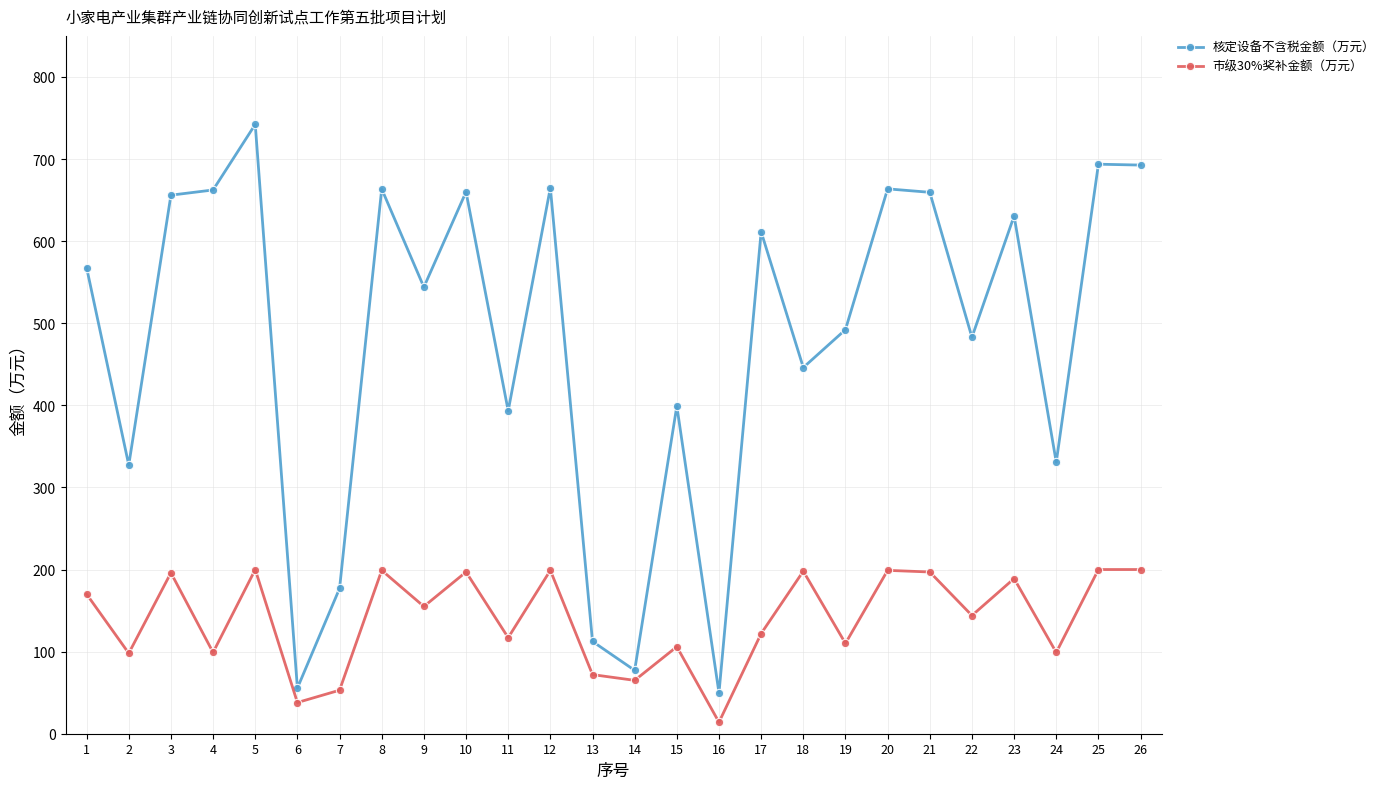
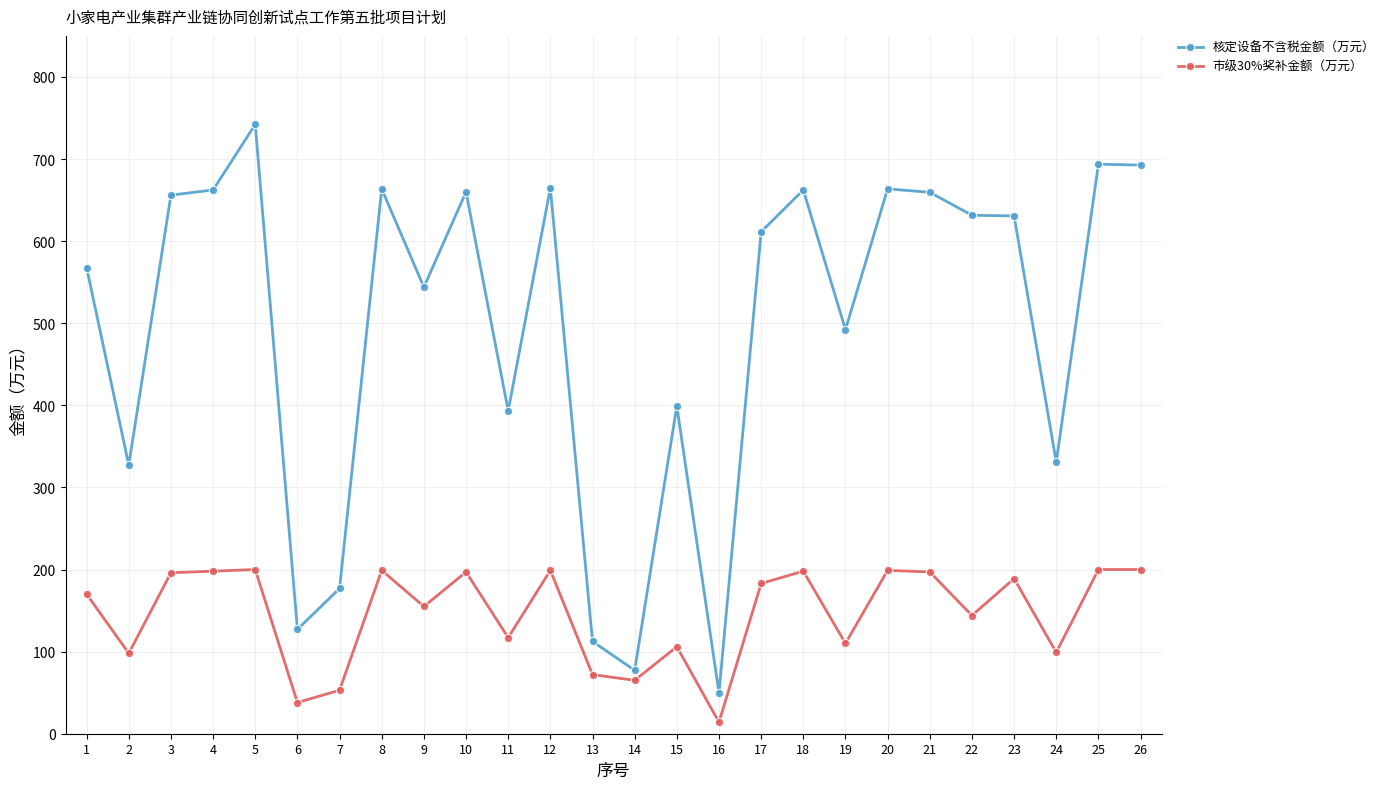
市级30%奖补金额（万元）, 4: 100 -> 200
核定设备不含税金额（万元）, 6: 60 -> 130
市级30%奖补金额（万元）, 17: 120 -> 180
核定设备不含税金额（万元）, 18: 450 -> 660
核定设备不含税金额（万元）, 22: 480 -> 630
